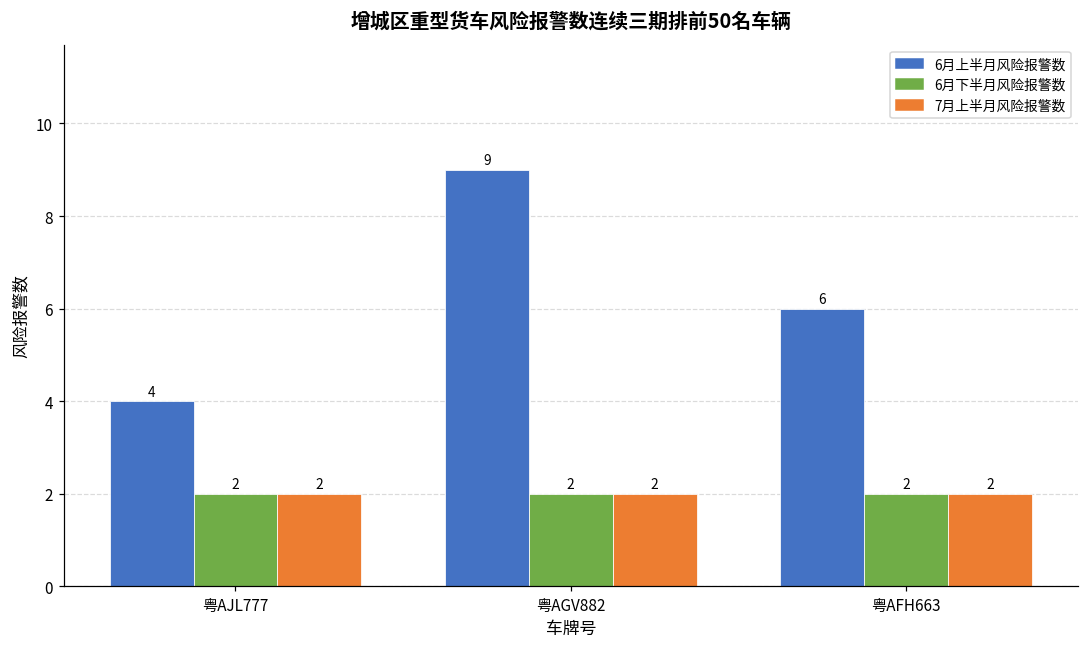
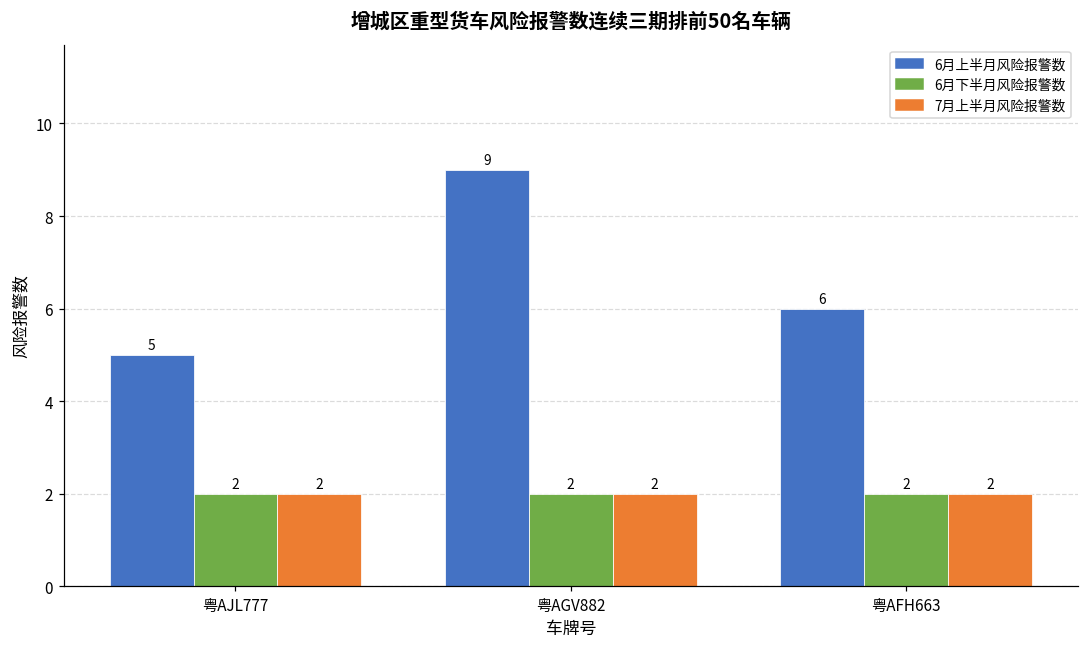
6月上半月风险报警数, 粤AJL777: 4 -> 5
